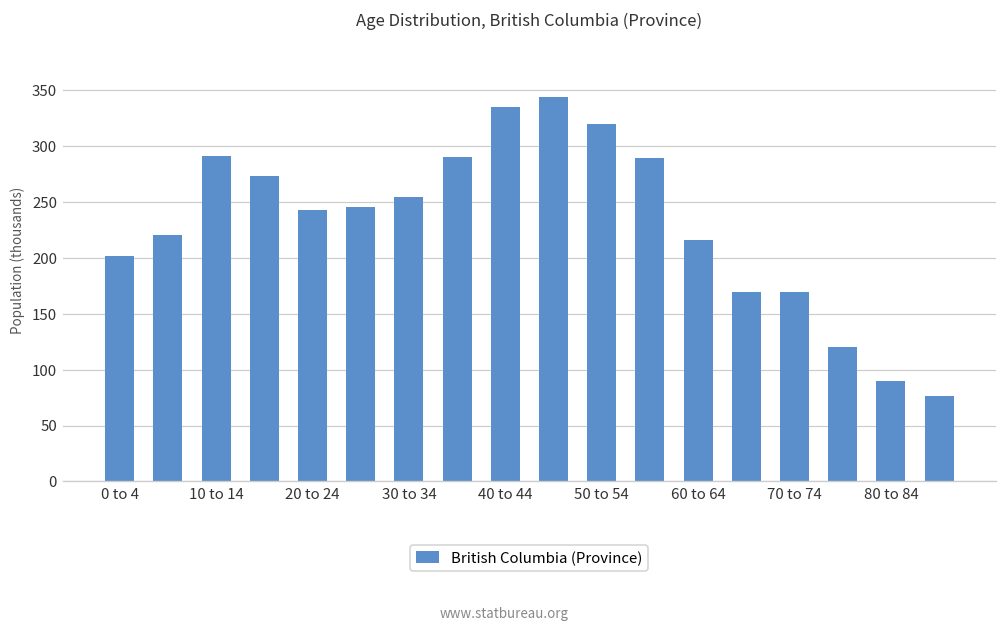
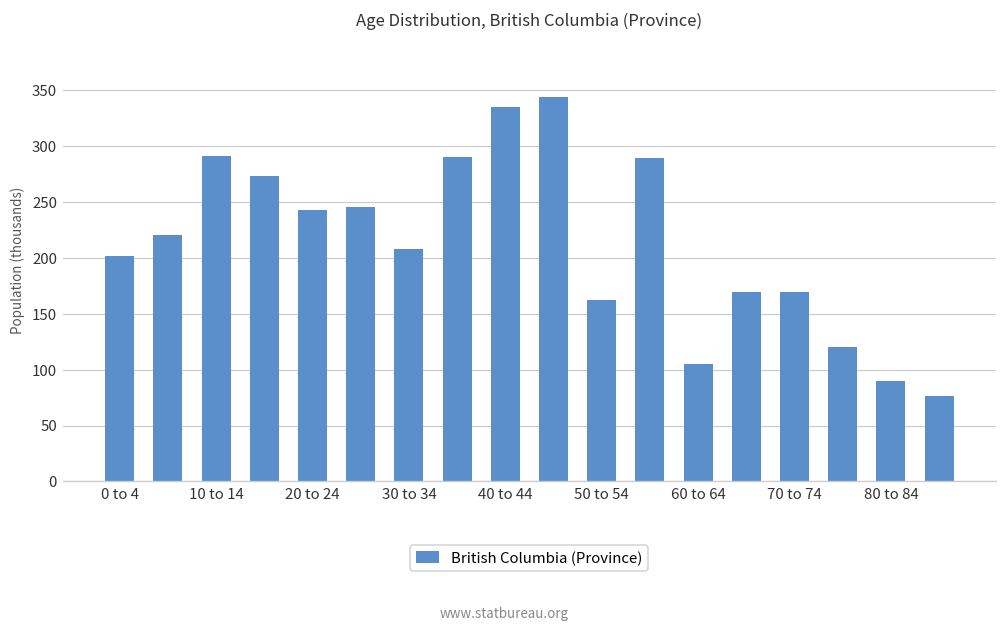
30 to 34: 250 -> 210
50 to 54: 320 -> 160
60 to 64: 220 -> 110
